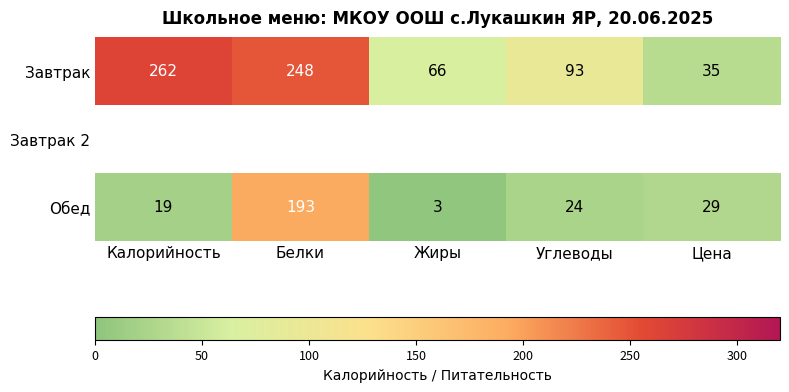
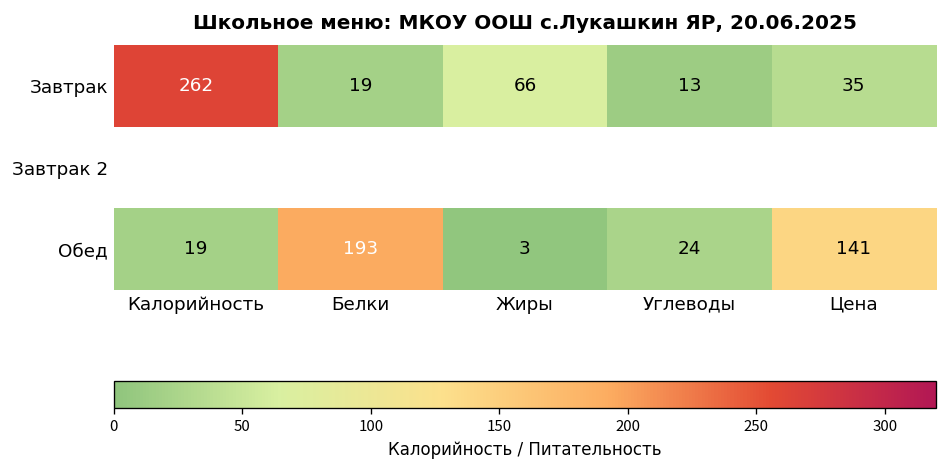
Завтрак, Белки: 248 -> 19
Завтрак, Углеводы: 93 -> 13
Обед, Цена: 29 -> 141
